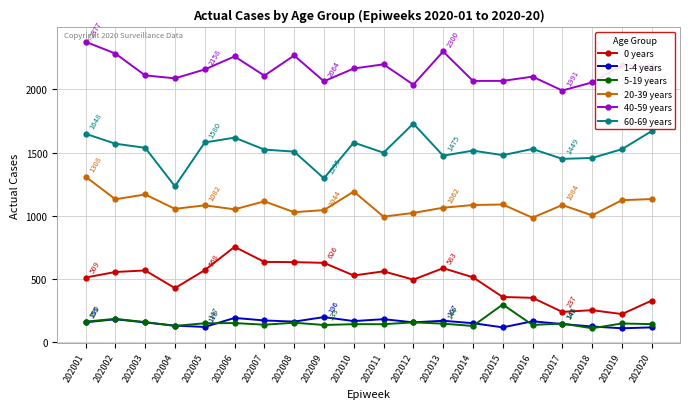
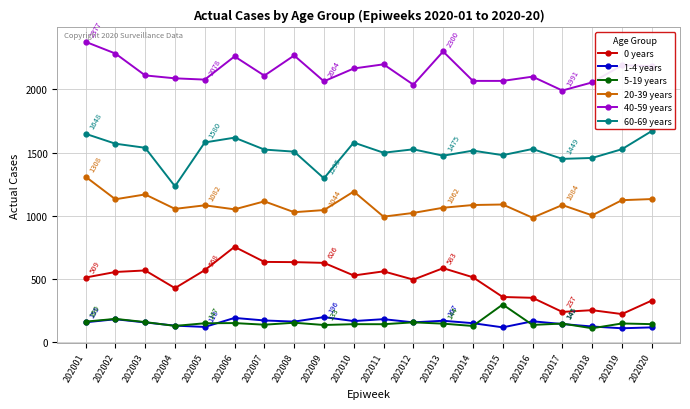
40-59 years, 202005: 2158 -> 2078
60-69 years, 202012: 1730 -> 1530
